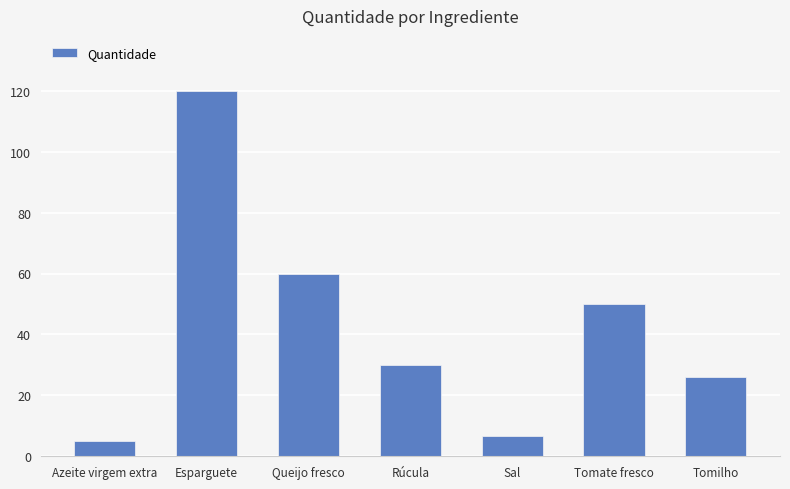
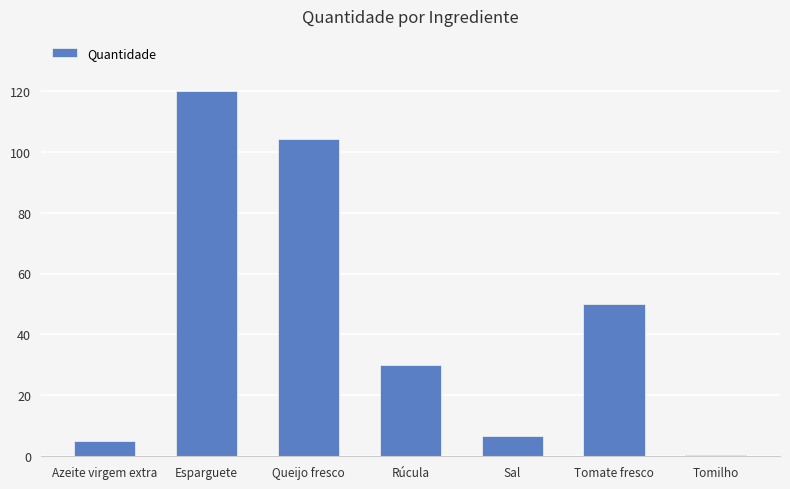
Queijo fresco: 60 -> 104
Tomilho: 26 -> 1
